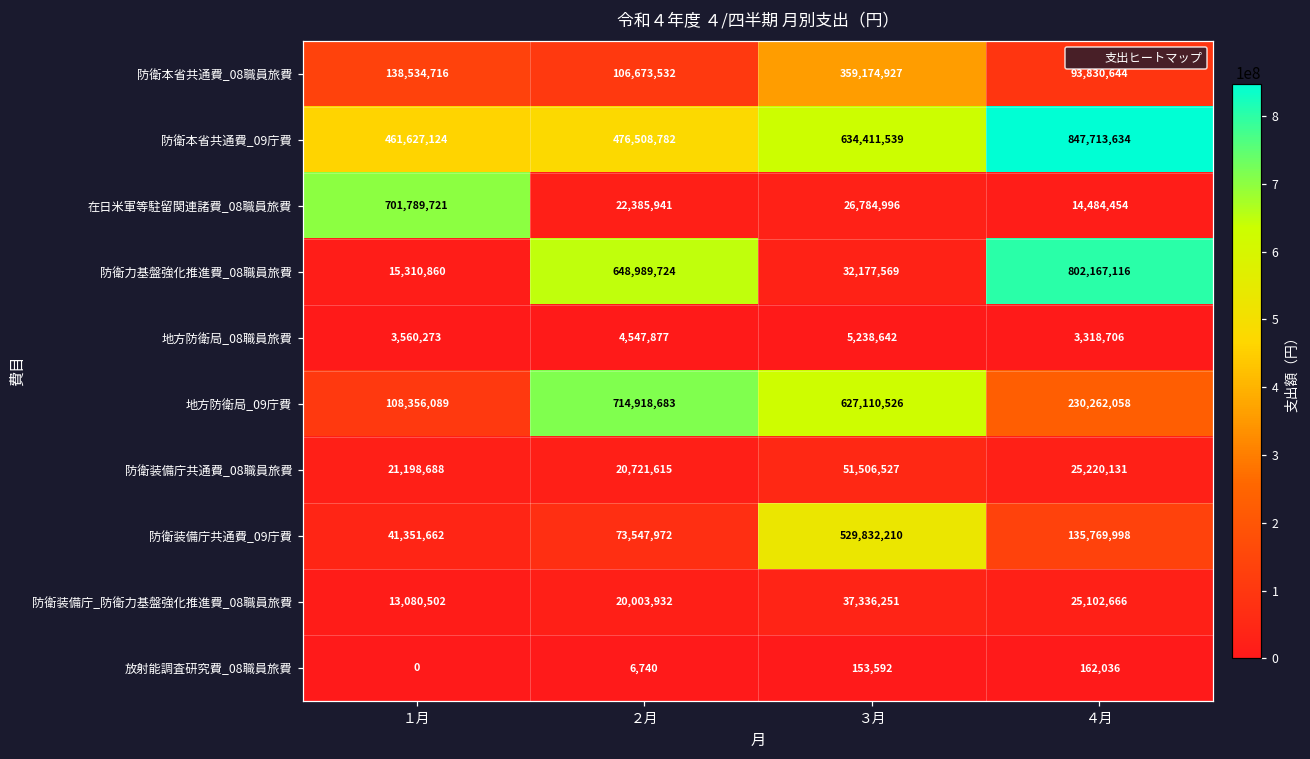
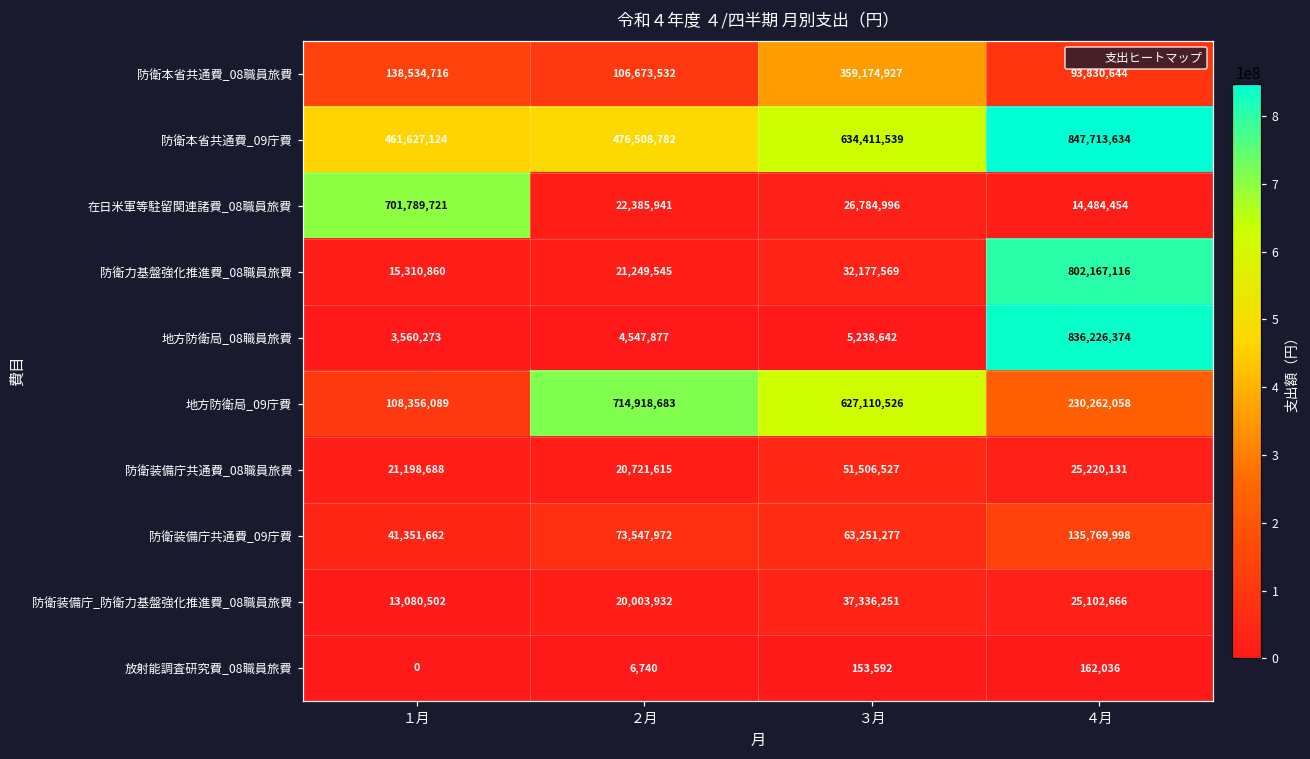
防衛力基盤強化推進費_08職員旅費, ２月: 648,989,724 -> 21,249,545
地方防衛局_08職員旅費, ４月: 3,318,706 -> 836,226,374
防衛装備庁共通費_09庁費, ３月: 529,832,210 -> 63,251,277
